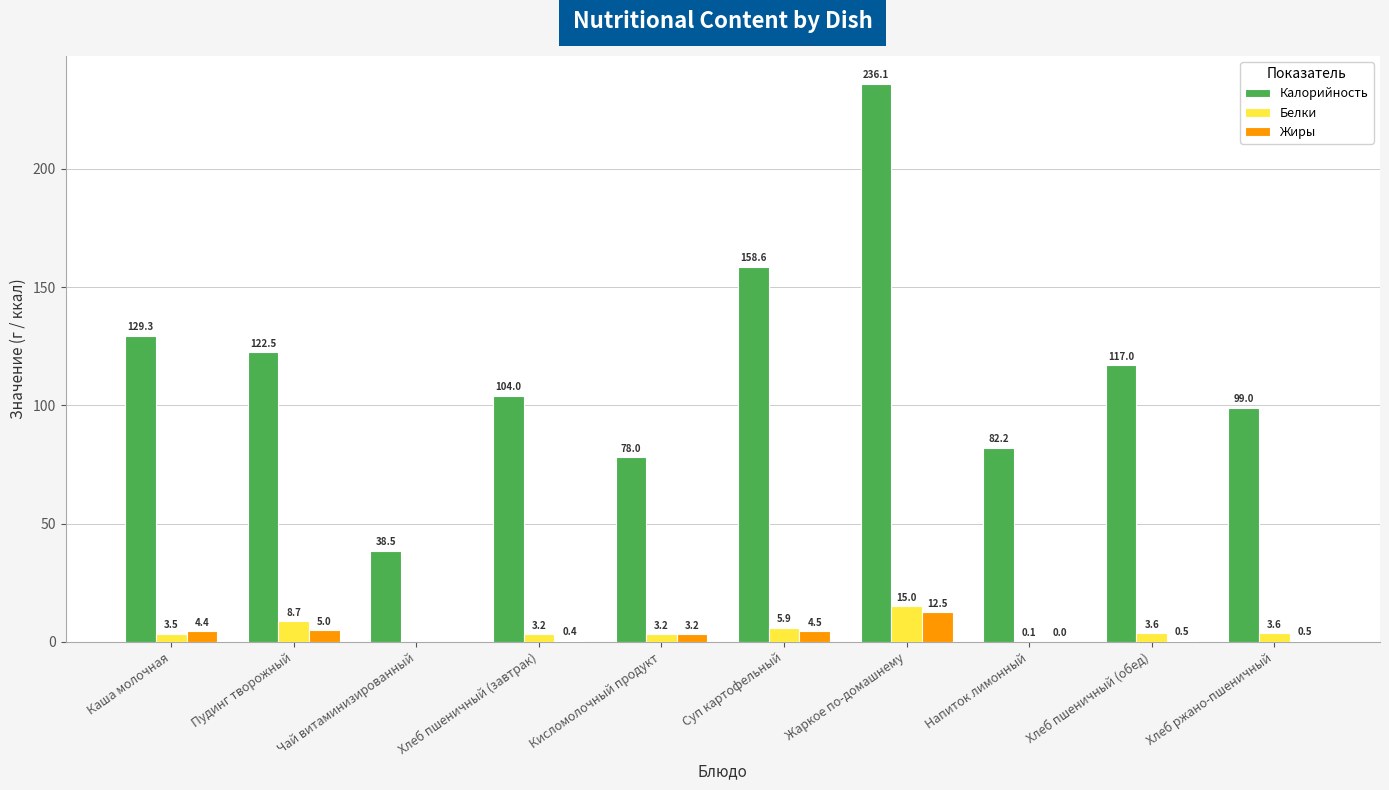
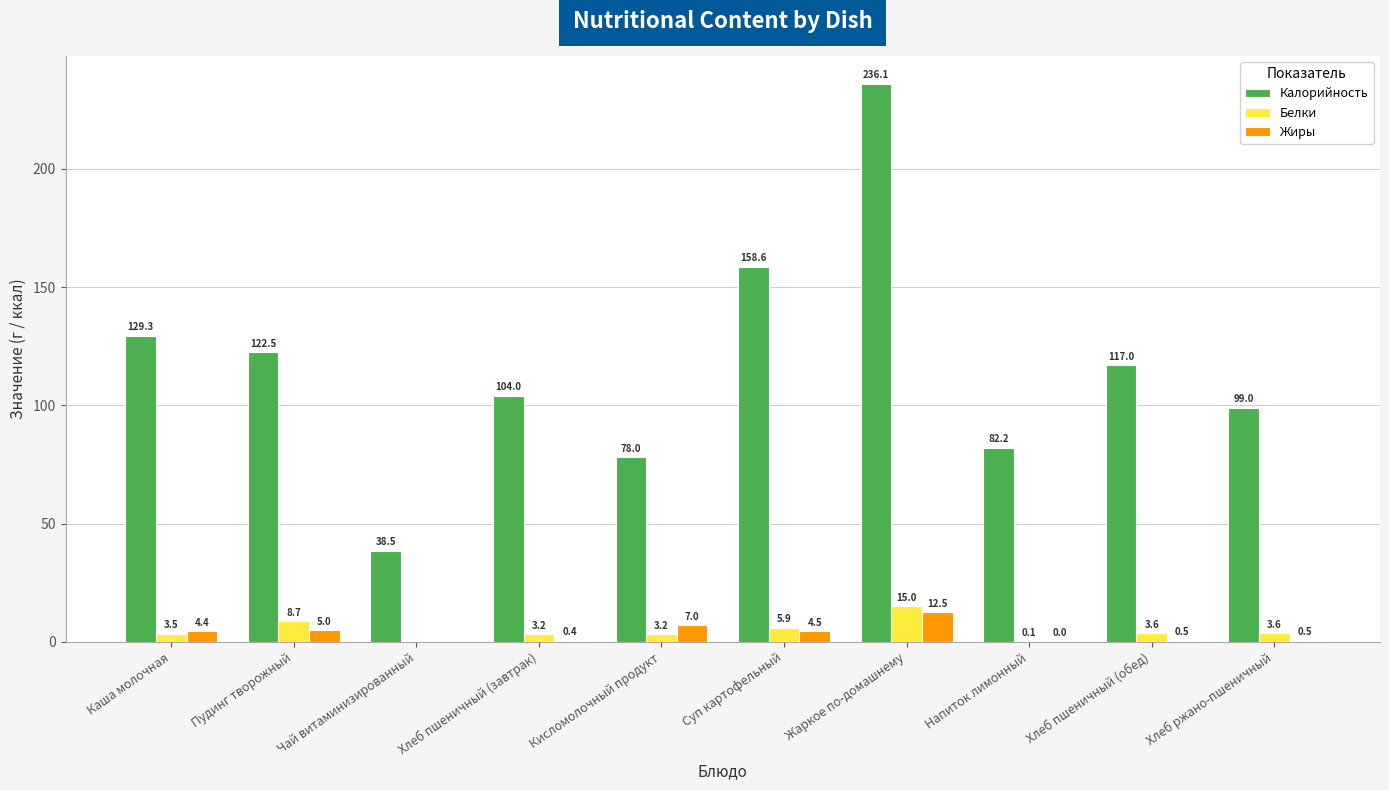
Жиры, Кисломолочный продукт: 3.2 -> 7.0
